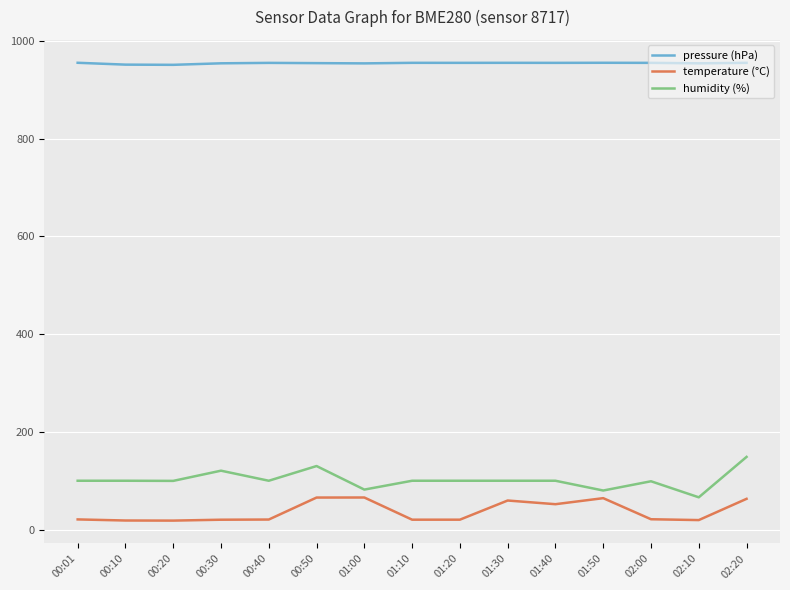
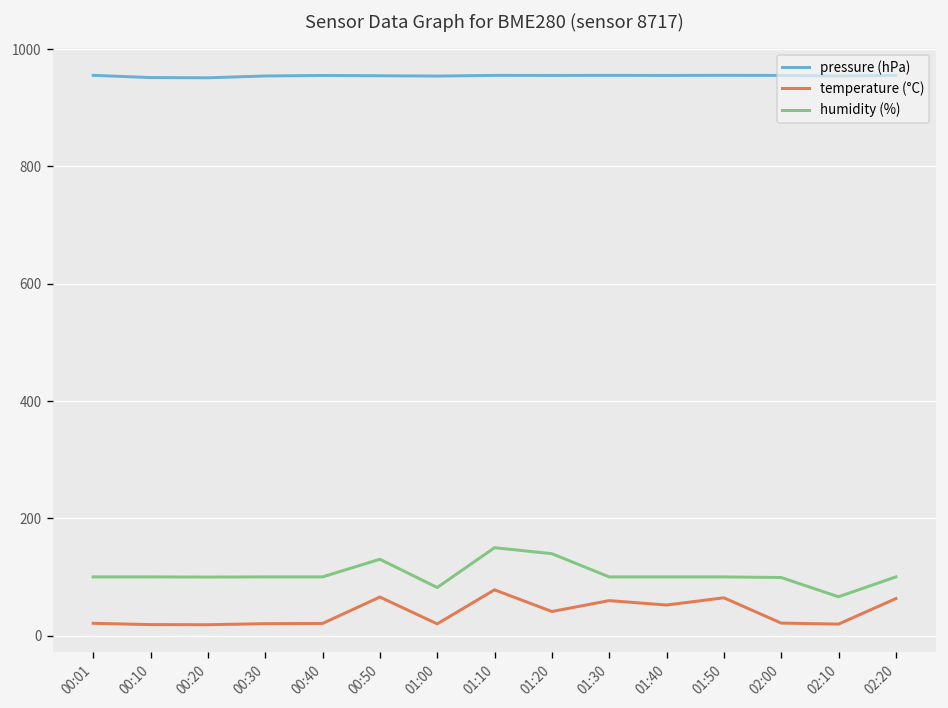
humidity (%), 00:30: 120 -> 100
temperature (°C), 01:00: 70 -> 20
temperature (°C), 01:10: 20 -> 80
humidity (%), 01:10: 100 -> 150
temperature (°C), 01:20: 20 -> 40
humidity (%), 01:20: 100 -> 140
humidity (%), 01:50: 80 -> 100
humidity (%), 02:20: 150 -> 100
